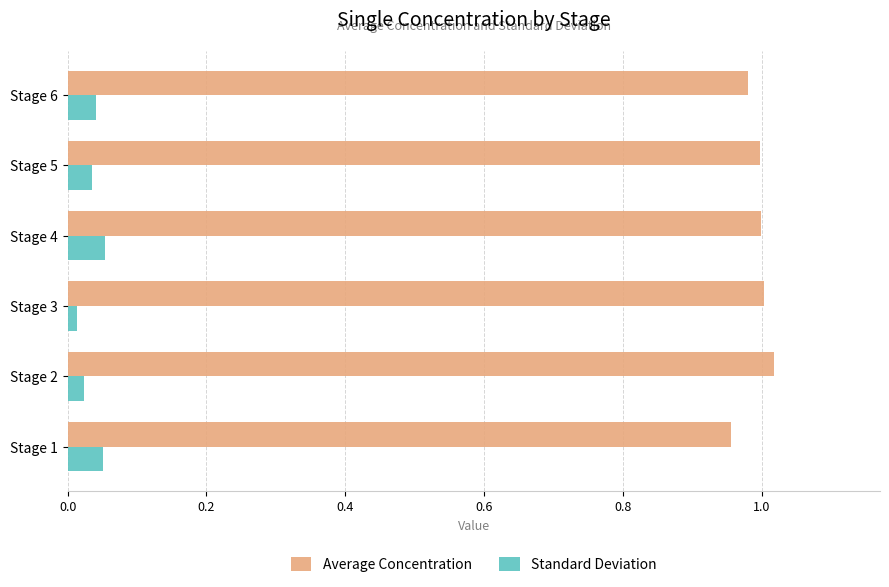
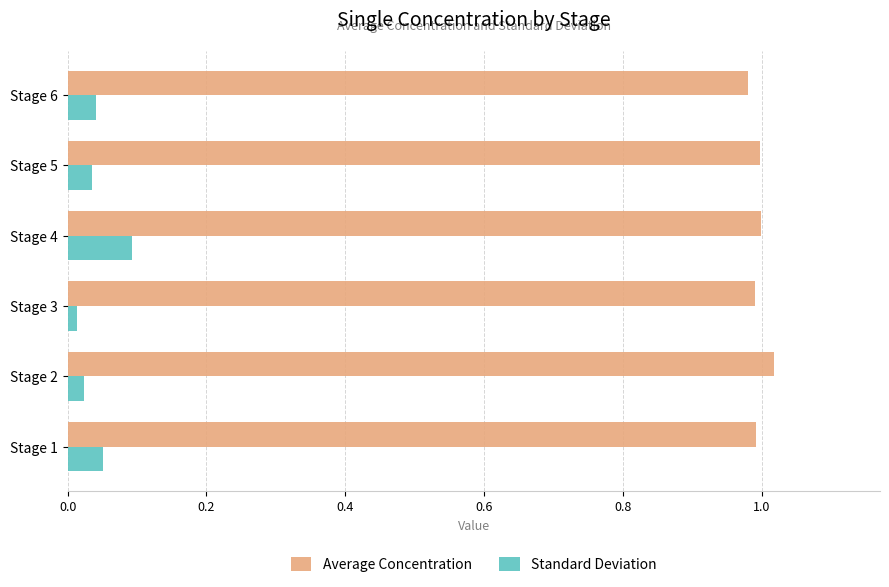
Standard Deviation, Stage 4: 0.05 -> 0.09
Average Concentration, Stage 3: 1.00 -> 0.99
Average Concentration, Stage 1: 0.95 -> 0.99
